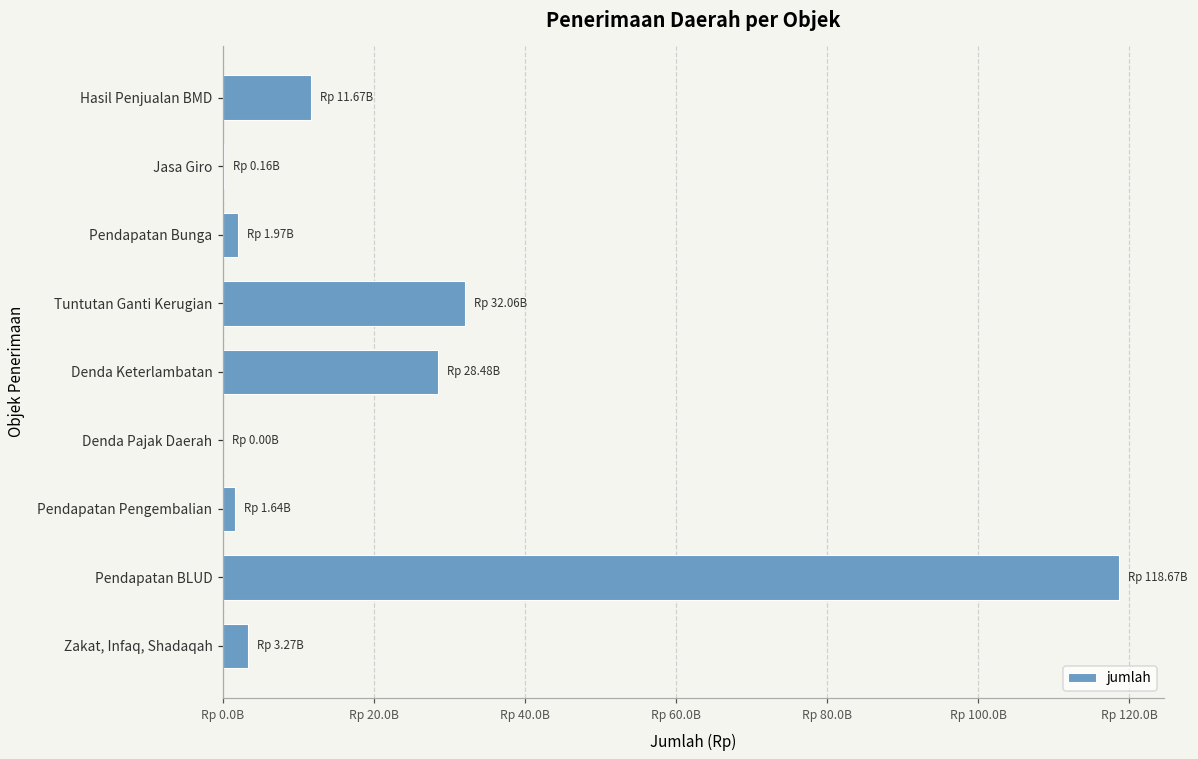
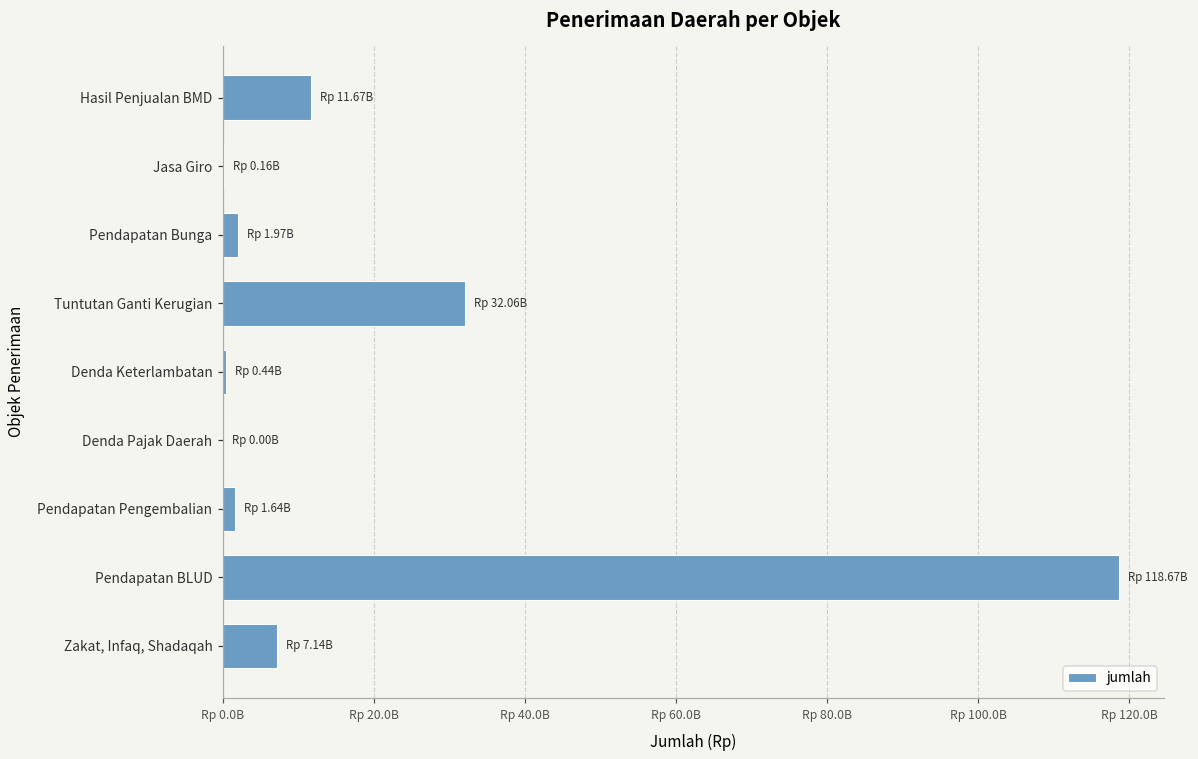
Denda Keterlambatan: 28.48B -> 0.44B
Zakat, Infaq, Shadaqah: 3.27B -> 7.14B
